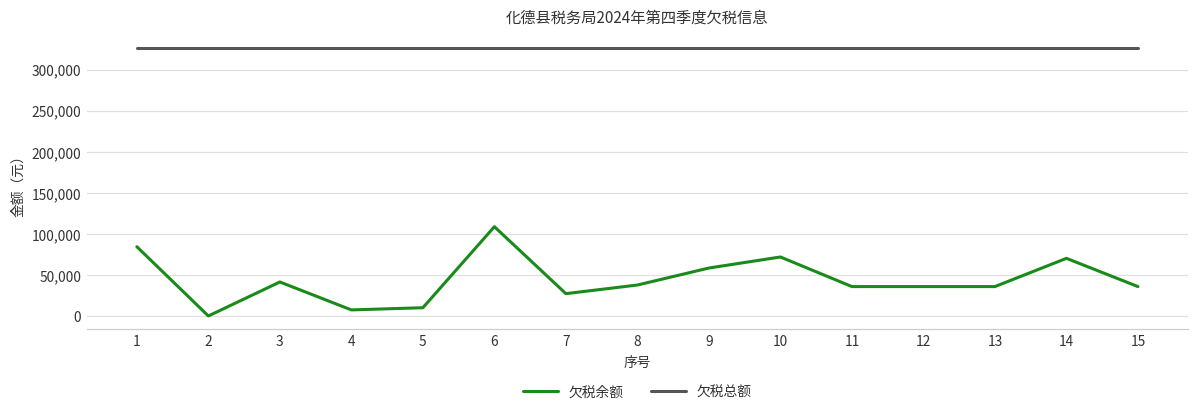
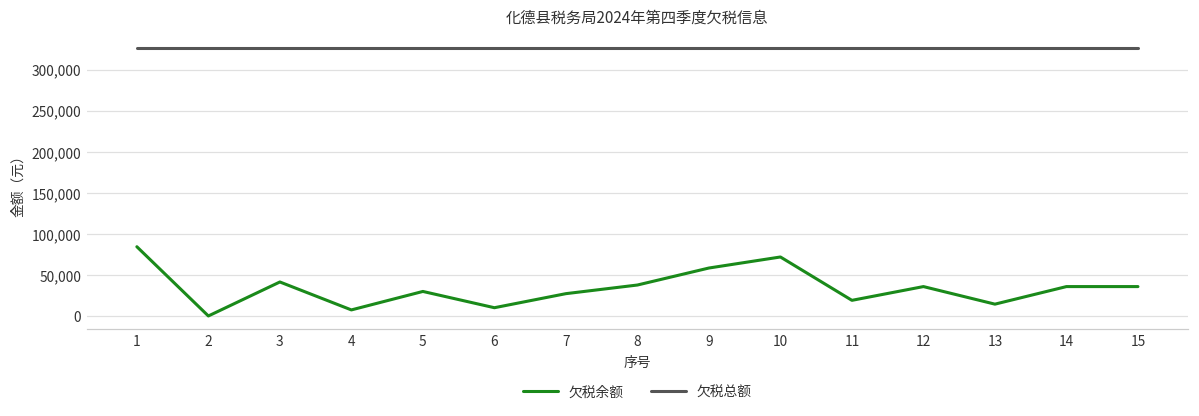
欠税余额, 5: 10,000 -> 30,000
欠税余额, 6: 110,000 -> 10,000
欠税余额, 11: 40,000 -> 20,000
欠税余额, 13: 40,000 -> 10,000
欠税余额, 14: 70,000 -> 40,000
